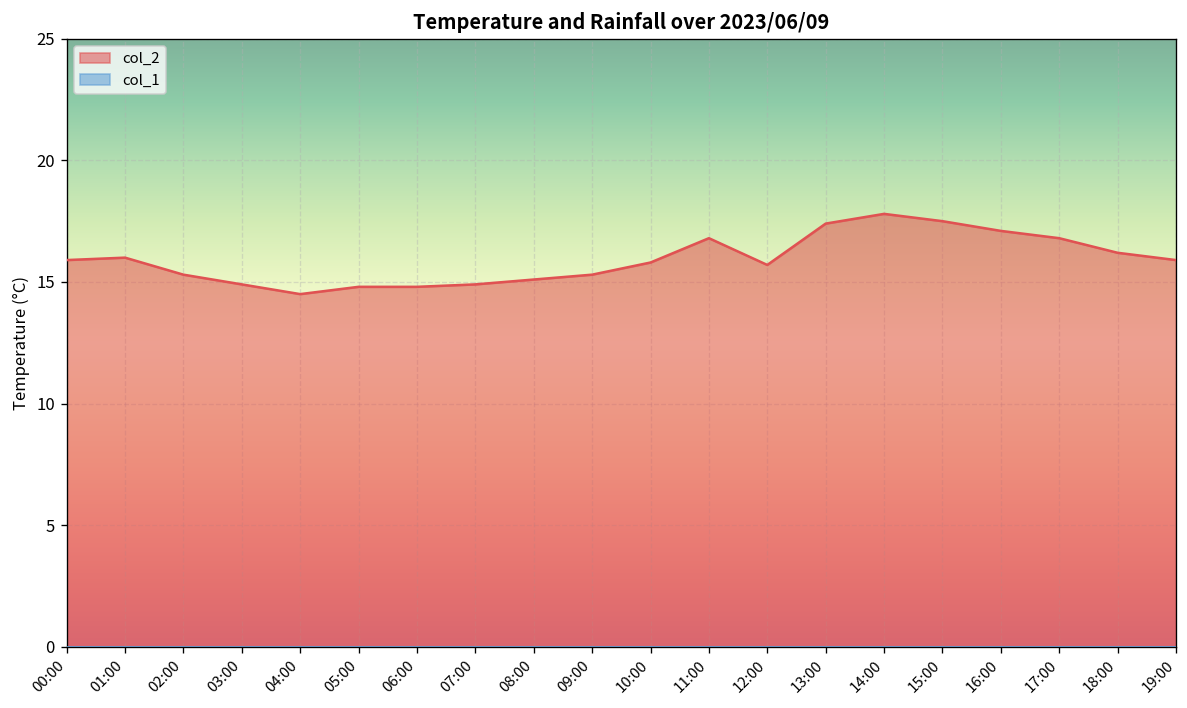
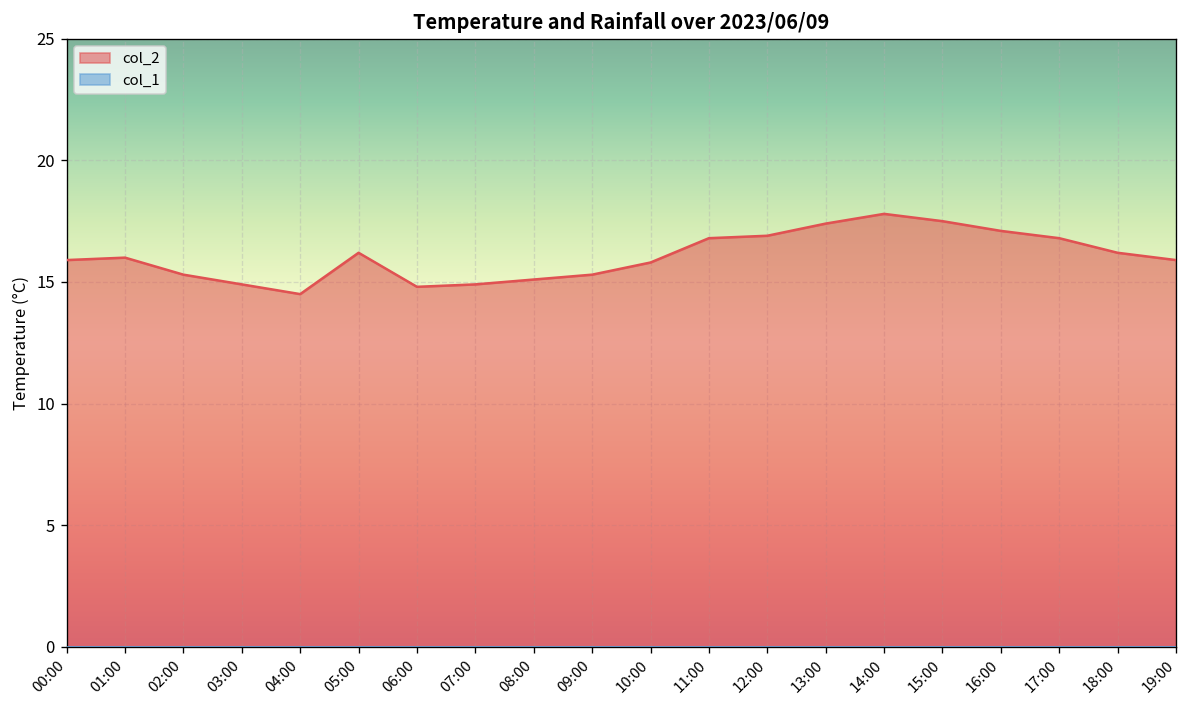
col_2, 05:00: 14.8 -> 16.2
col_2, 12:00: 15.7 -> 16.9
